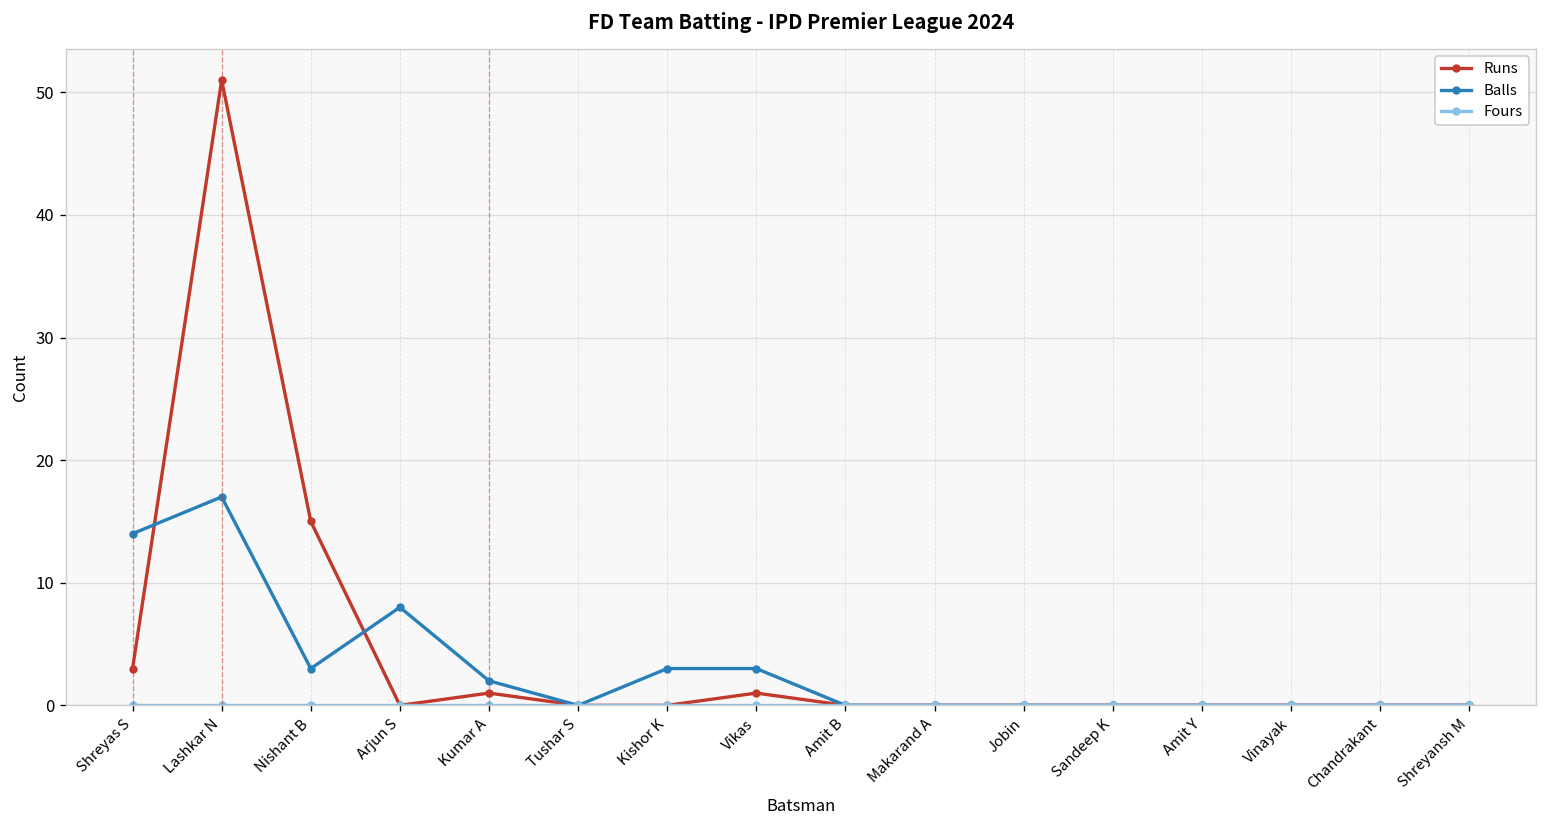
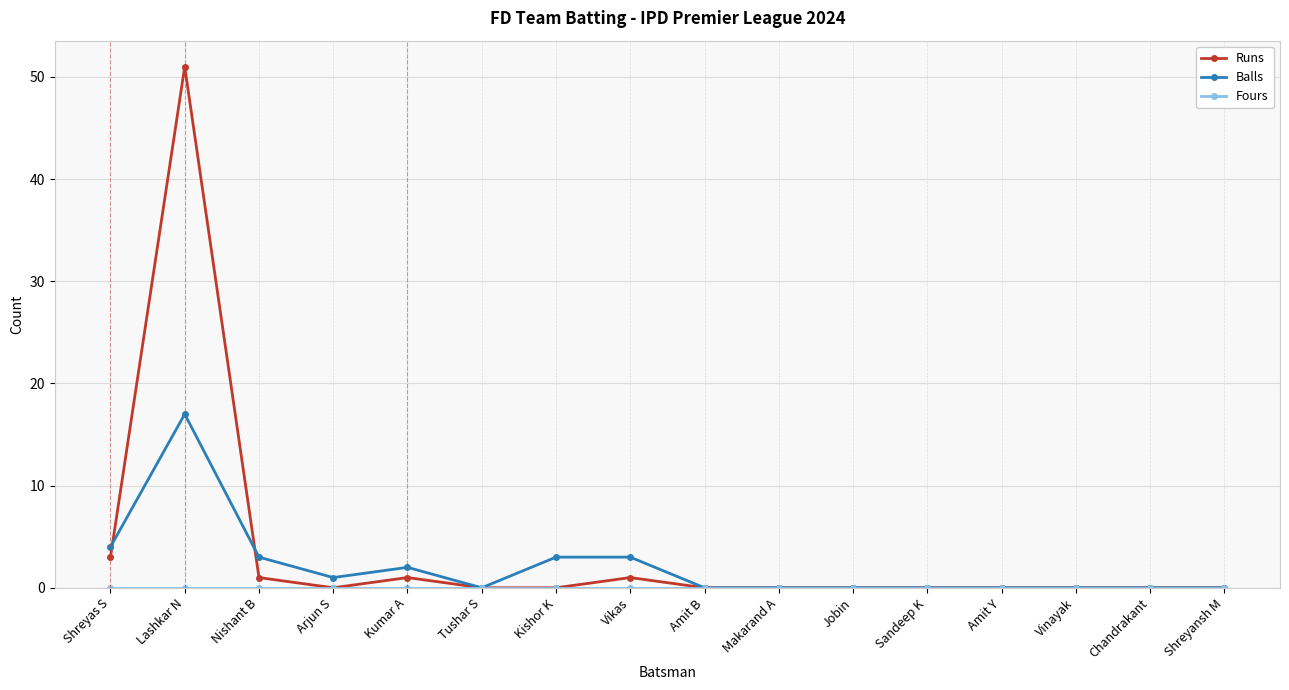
Balls, Shreyas S: 14 -> 4
Runs, Nishant B: 15 -> 1
Balls, Arjun S: 8 -> 1
